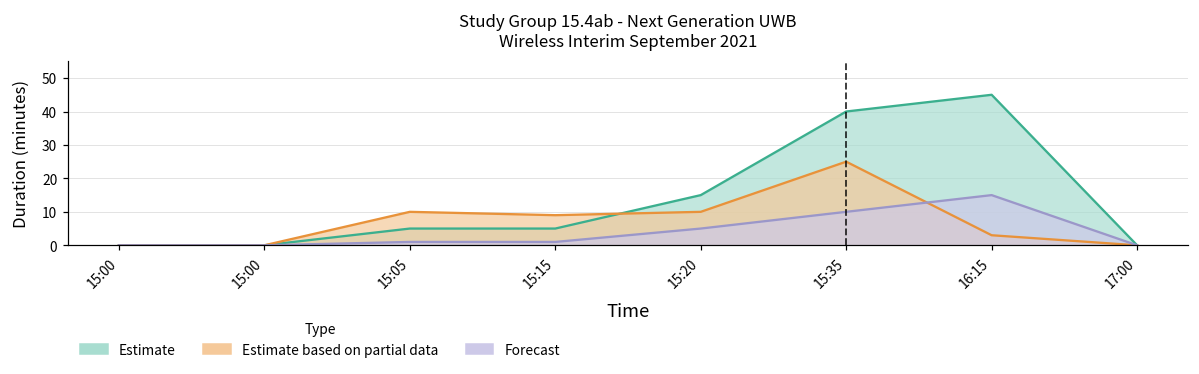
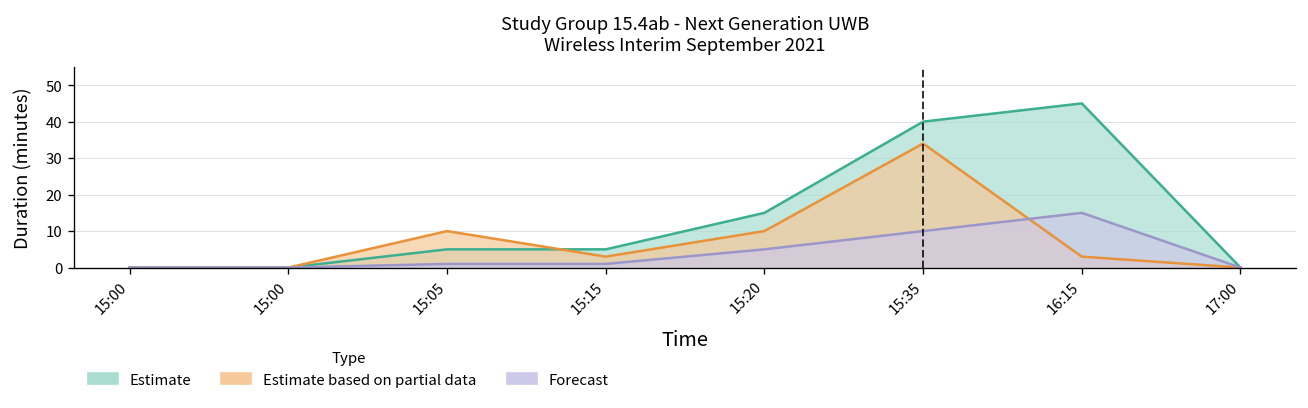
Estimate based on partial data, 15:15: 9 -> 3
Estimate based on partial data, 15:35: 25 -> 34
